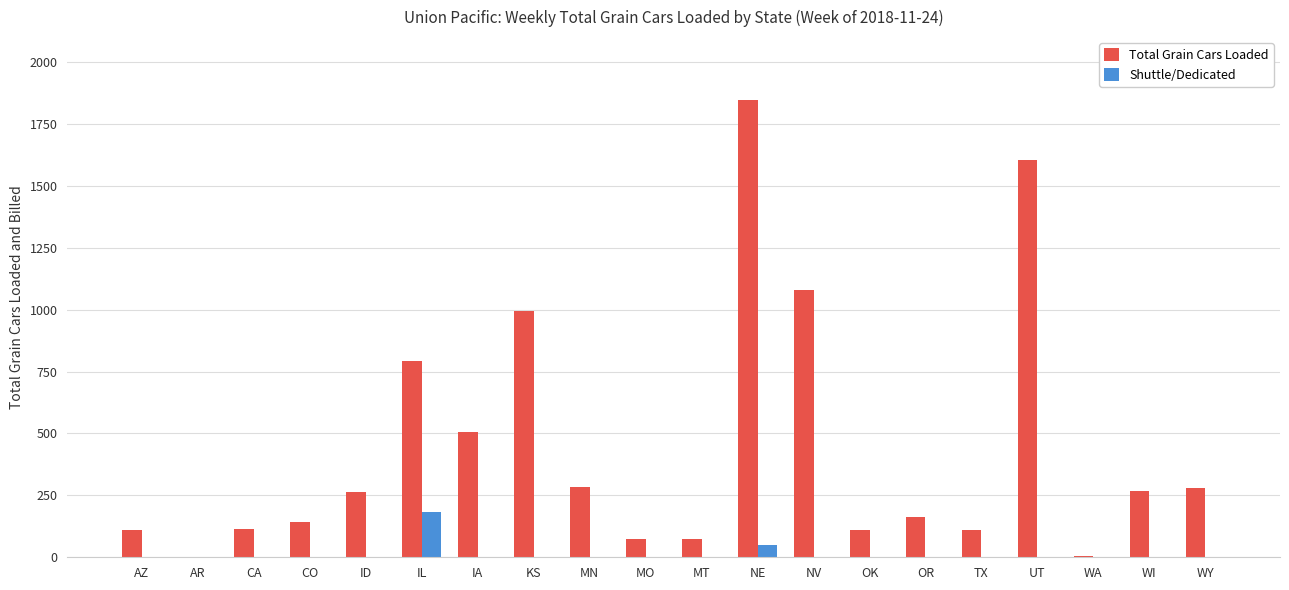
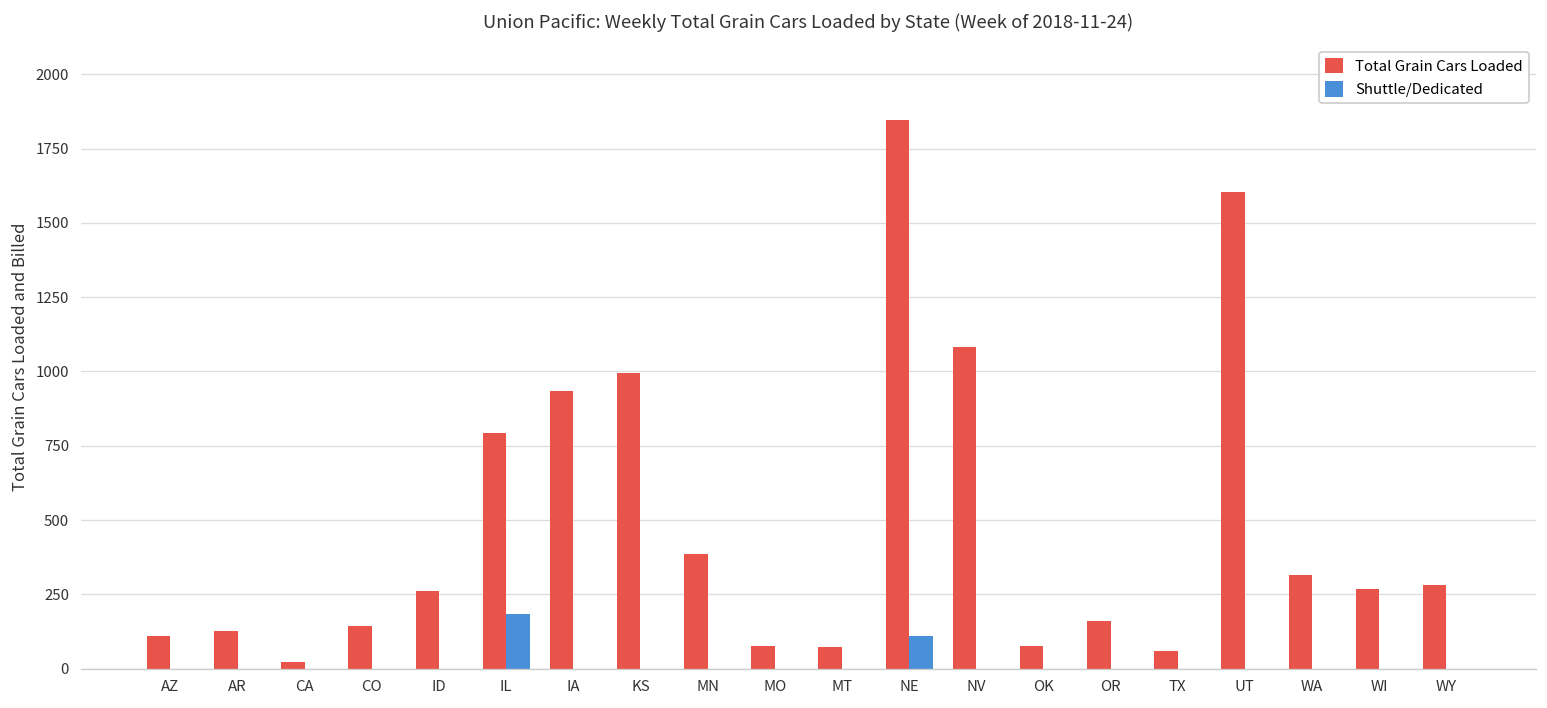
Total Grain Cars Loaded, AR: 0 -> 130
Total Grain Cars Loaded, CA: 120 -> 20
Total Grain Cars Loaded, IA: 510 -> 930
Total Grain Cars Loaded, MN: 280 -> 390
Shuttle/Dedicated, NE: 50 -> 110
Total Grain Cars Loaded, OK: 110 -> 80
Total Grain Cars Loaded, TX: 110 -> 60
Total Grain Cars Loaded, WA: 10 -> 320
